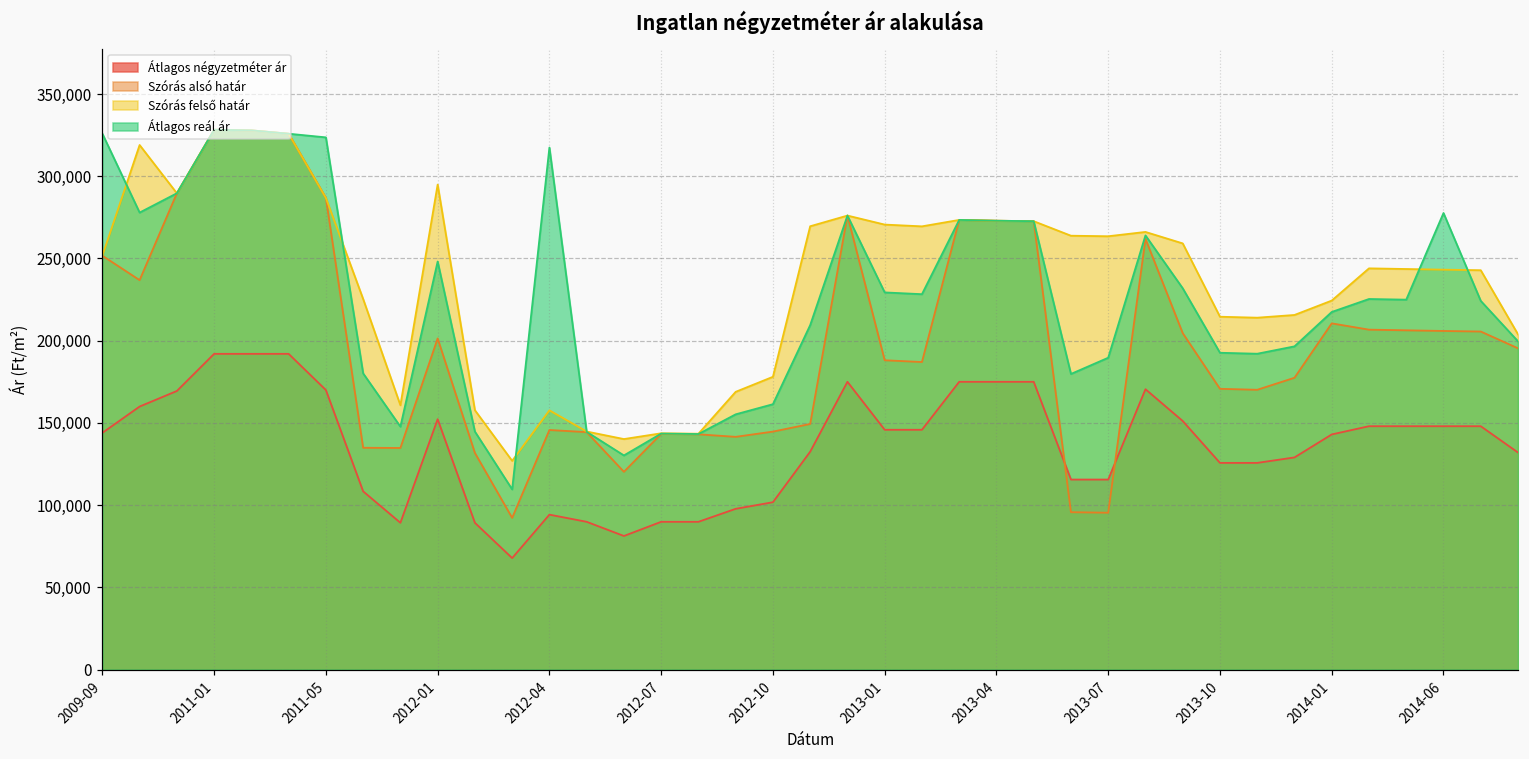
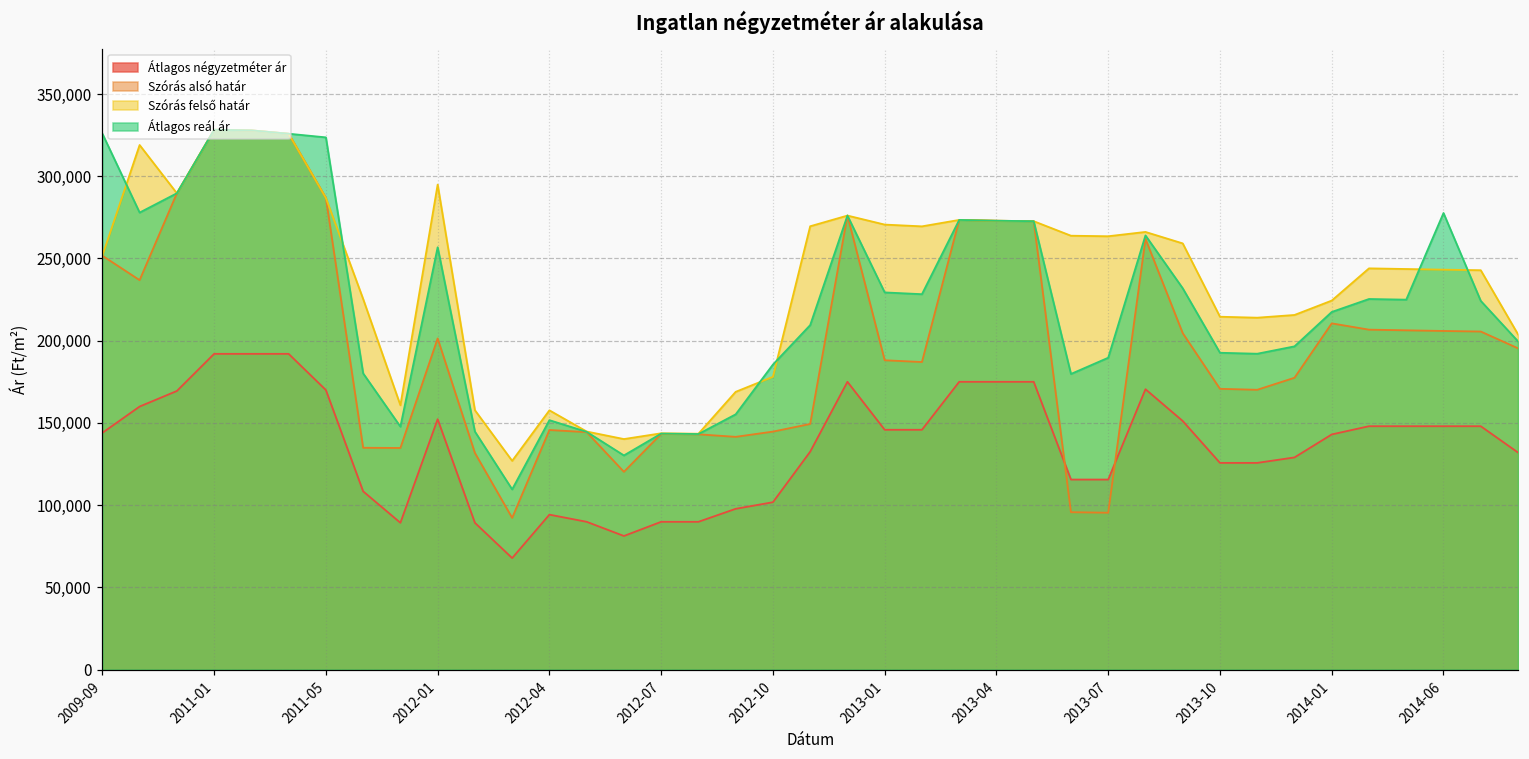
Átlagos reál ár, 2012-01: 248,000 -> 257,000
Átlagos reál ár, 2012-04: 317,000 -> 152,000
Átlagos reál ár, 2012-10: 161,000 -> 185,000
